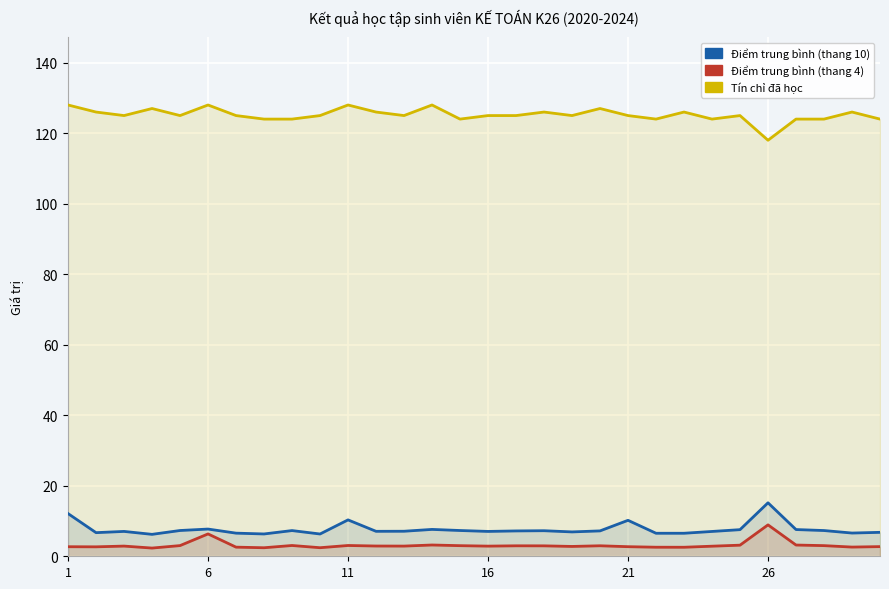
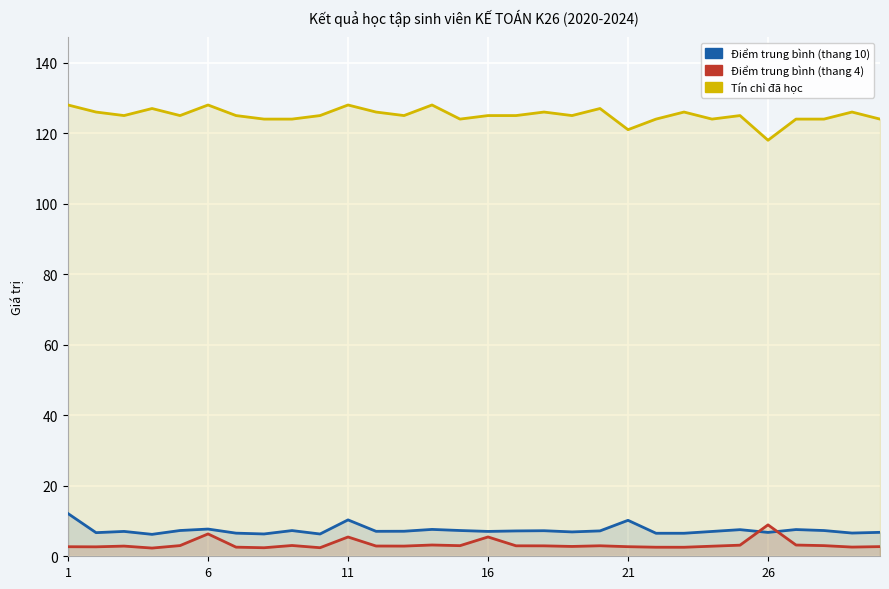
Điểm trung bình (thang 4), 11: 3 -> 5
Điểm trung bình (thang 4), 16: 3 -> 5
Tín chỉ đã học, 21: 125 -> 121
Điểm trung bình (thang 10), 26: 15 -> 7
